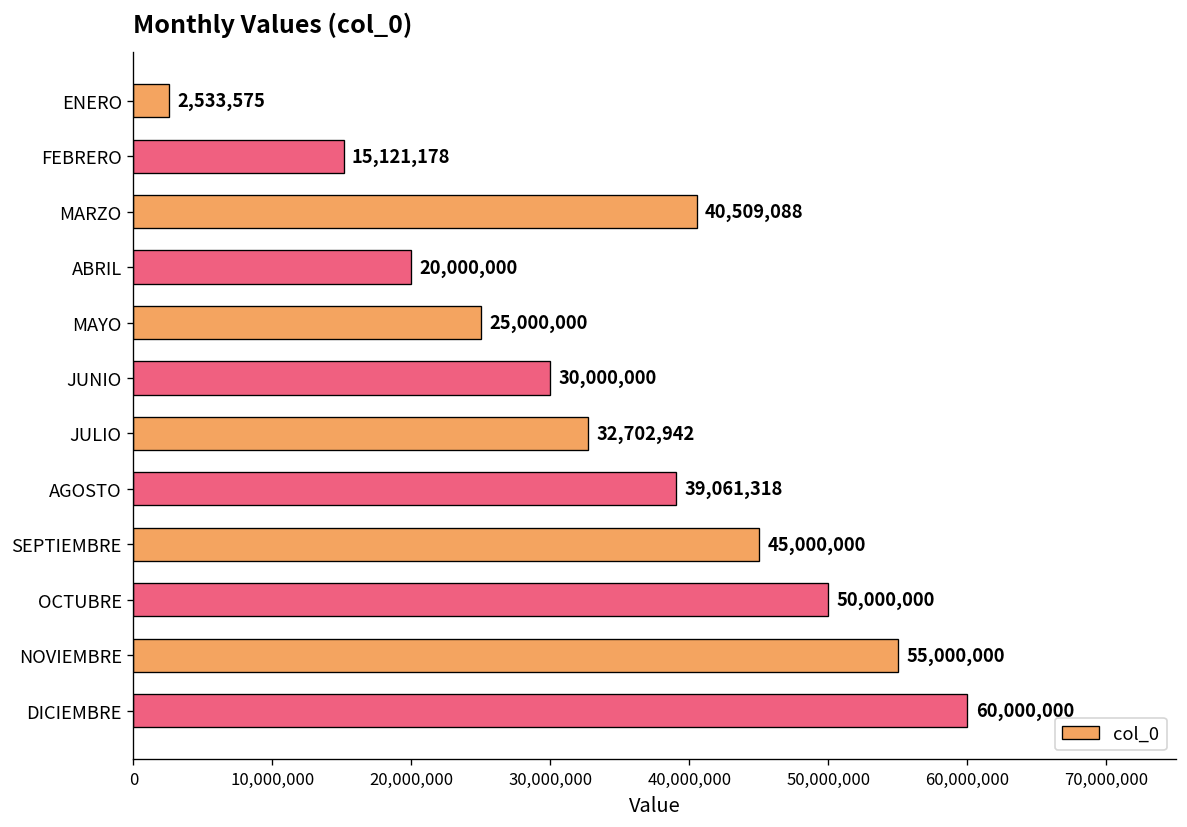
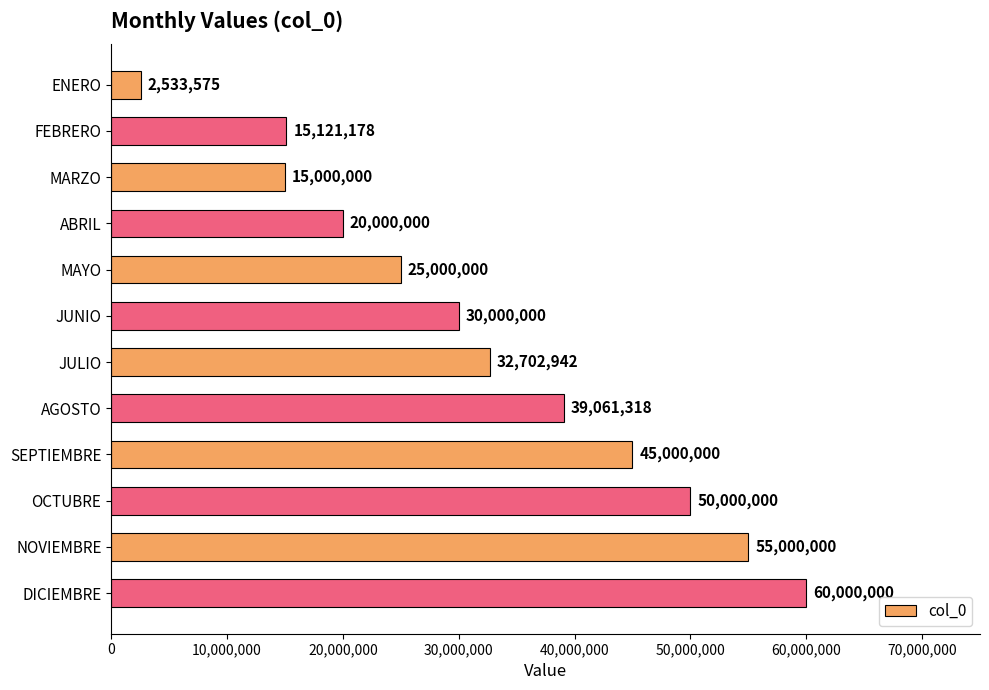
MARZO: 40,509,088 -> 15,000,000
